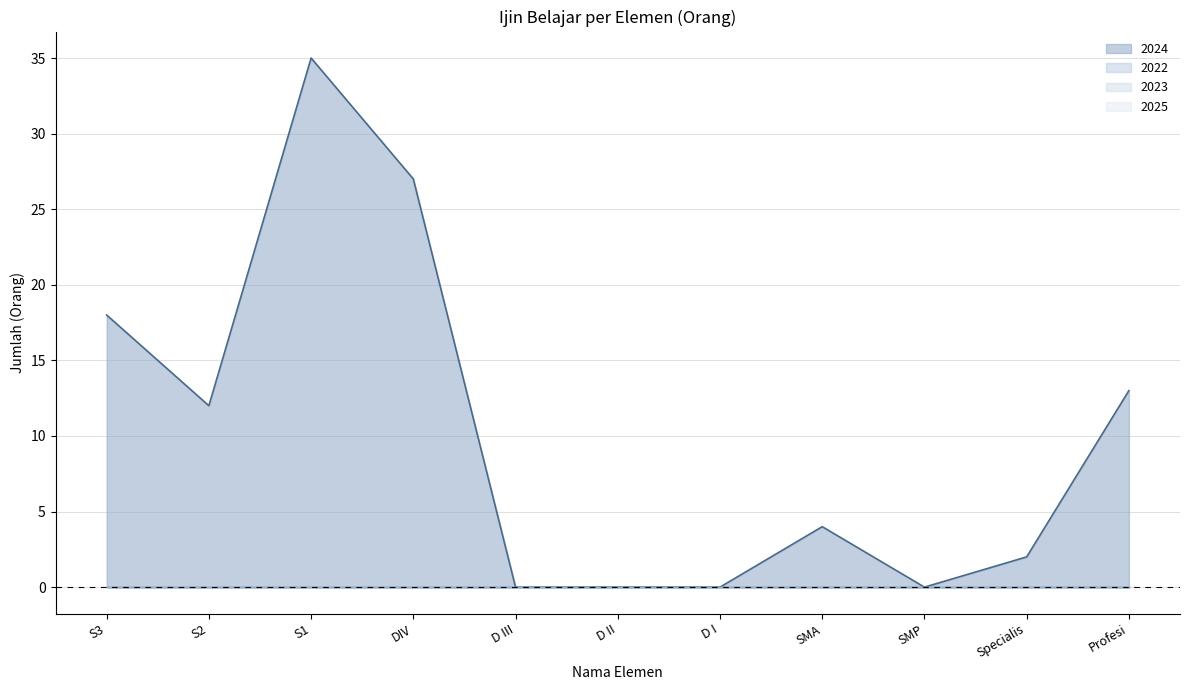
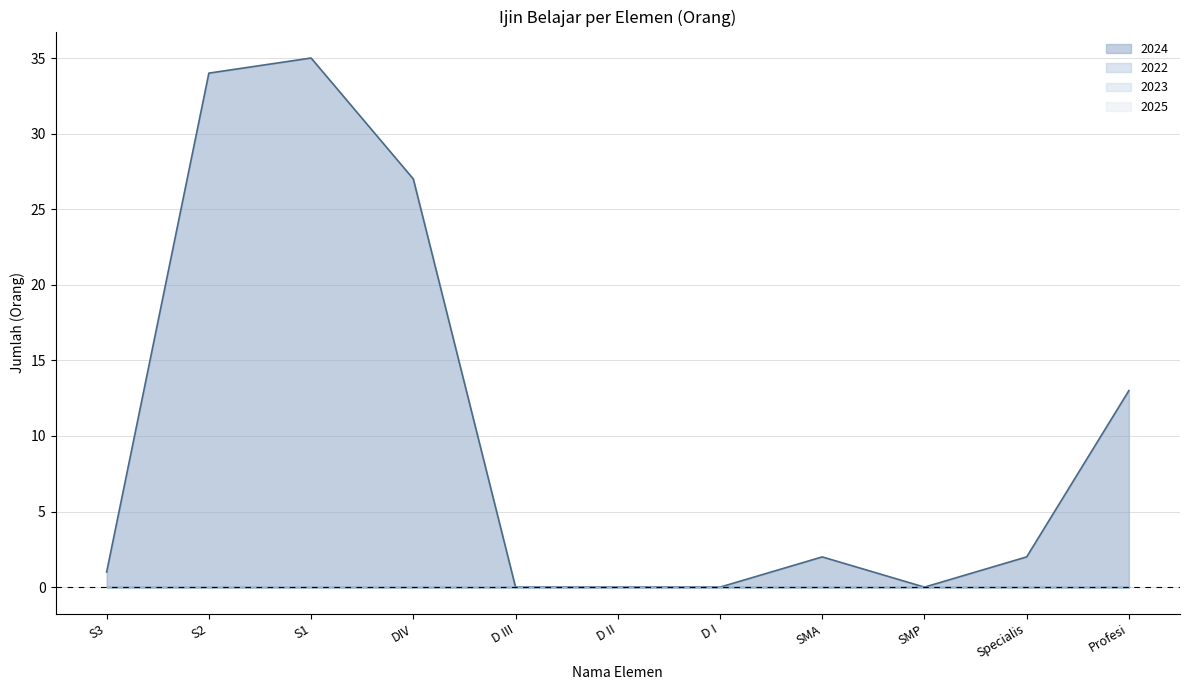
2024, S3: 18 -> 1
2024, S2: 12 -> 34
2024, SMA: 4 -> 2
